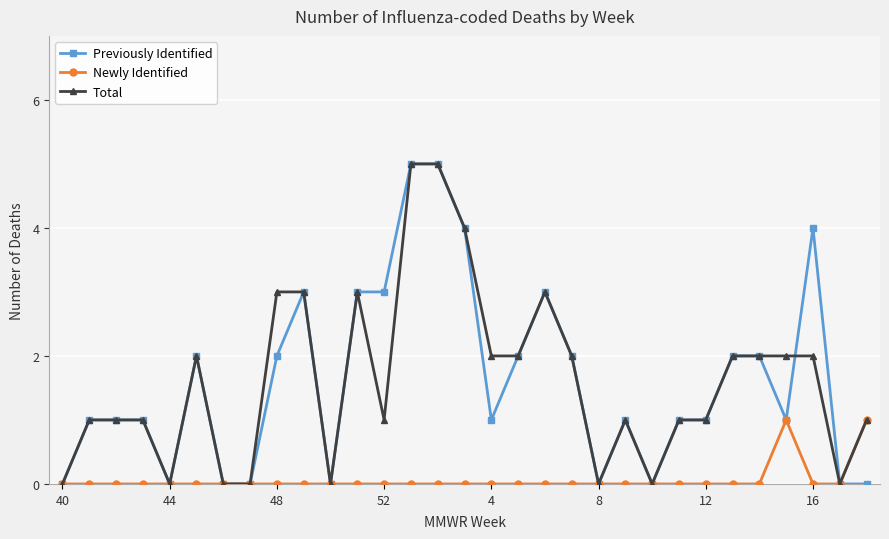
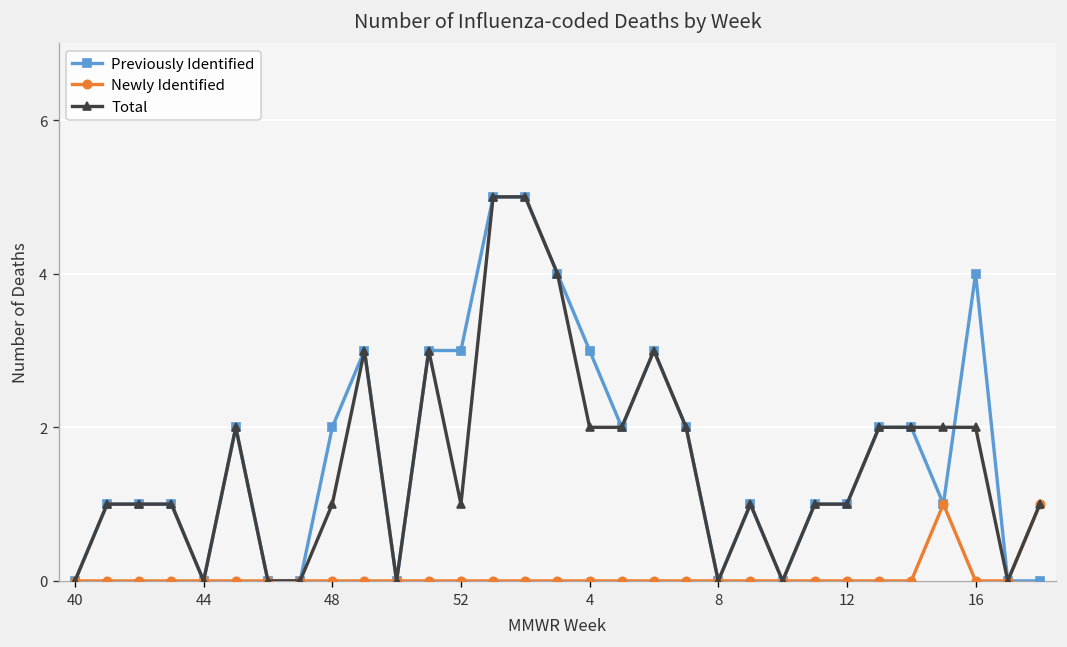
Total, 48: 3 -> 1
Previously Identified, 4: 1 -> 3
